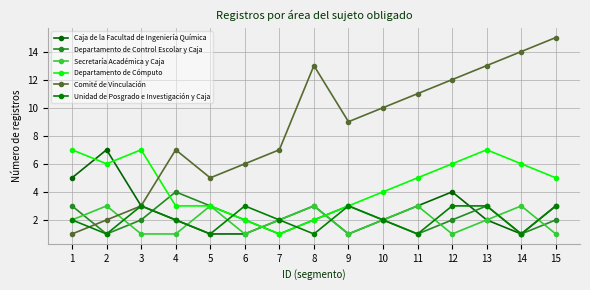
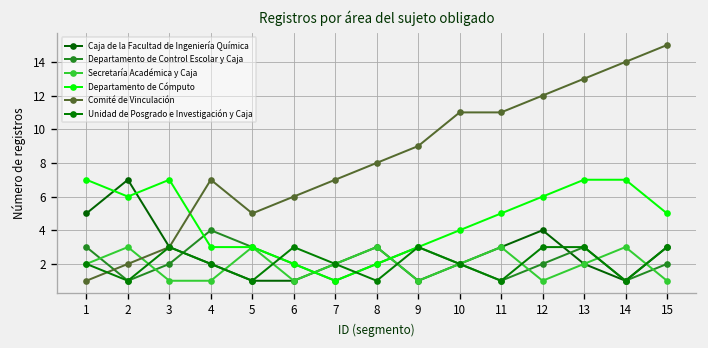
Comité de Vinculación, 8: 13 -> 8
Comité de Vinculación, 10: 10 -> 11
Departamento de Cómputo, 14: 6 -> 7
